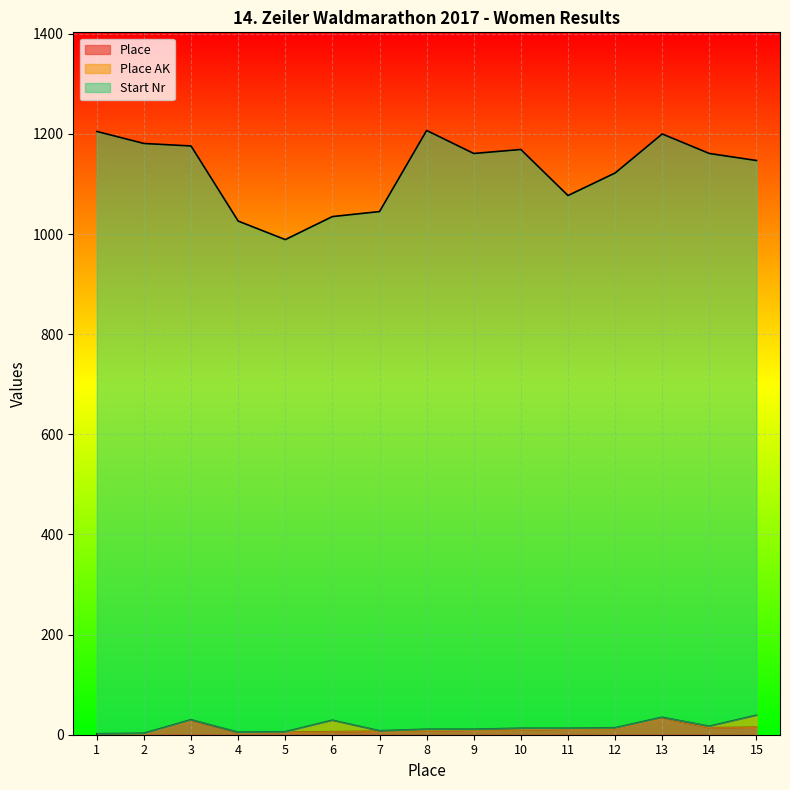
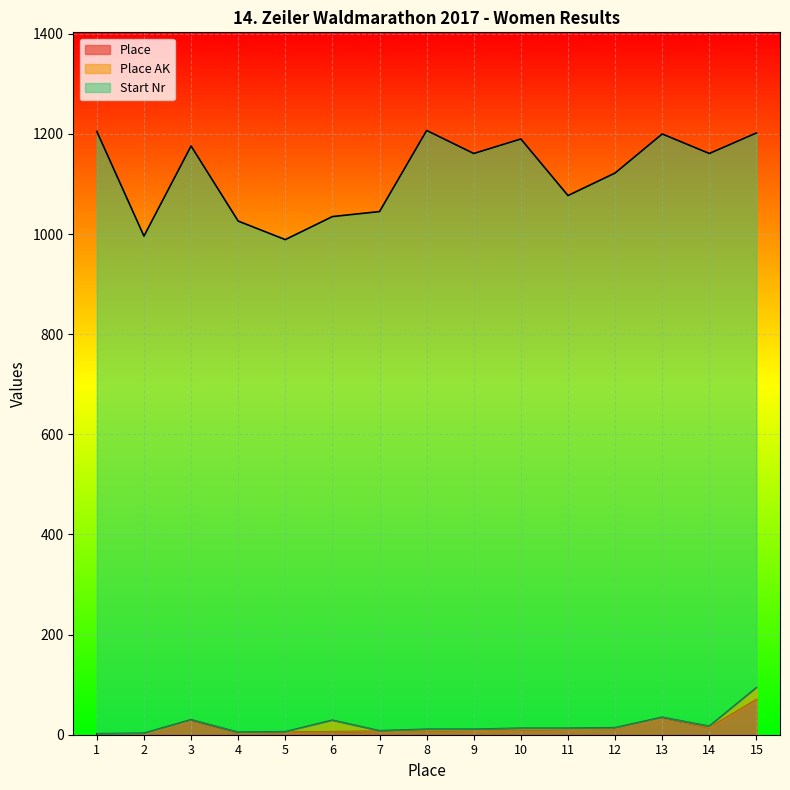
Start Nr, 2: 1180 -> 990
Start Nr, 10: 1160 -> 1180
Place, 15: 20 -> 70
